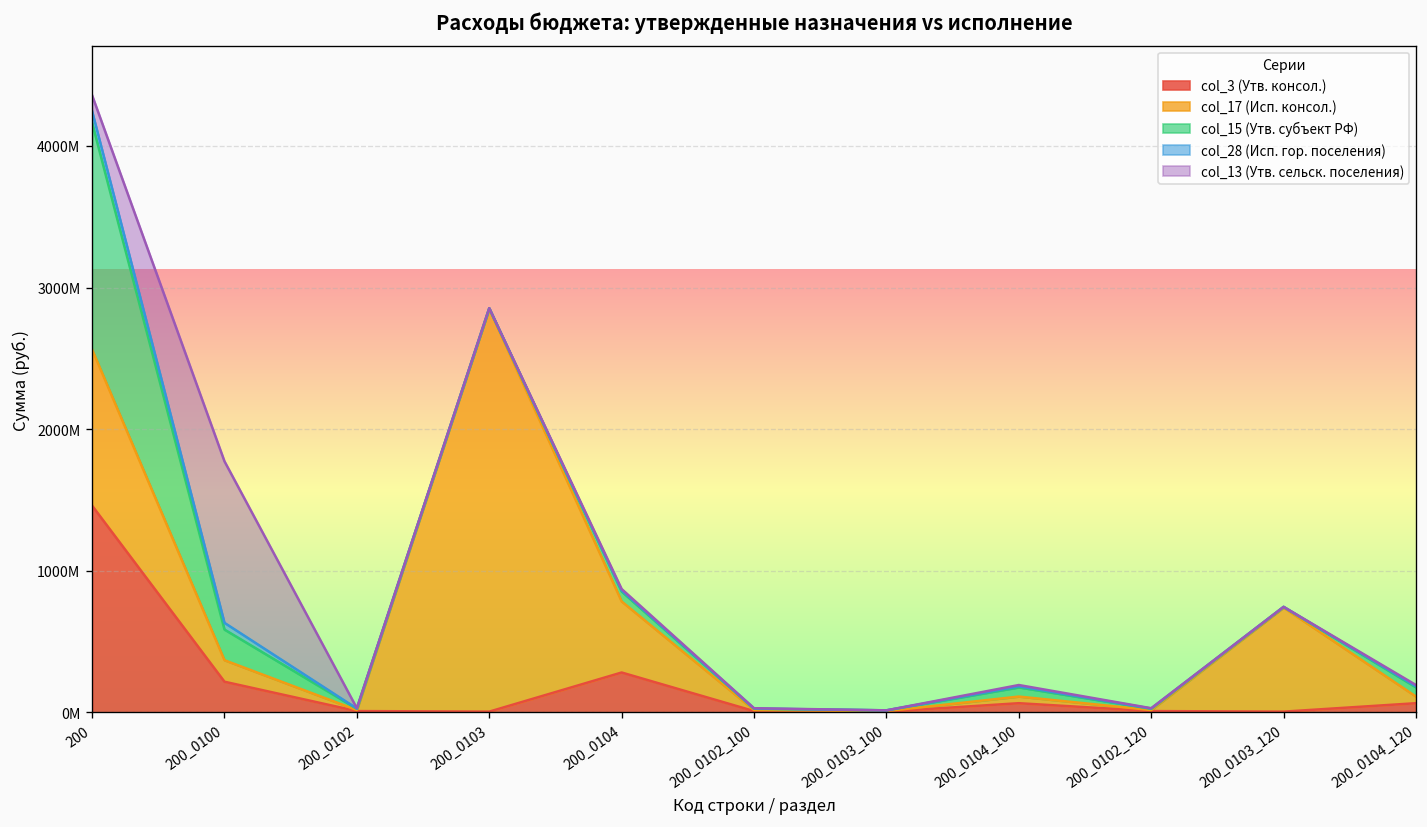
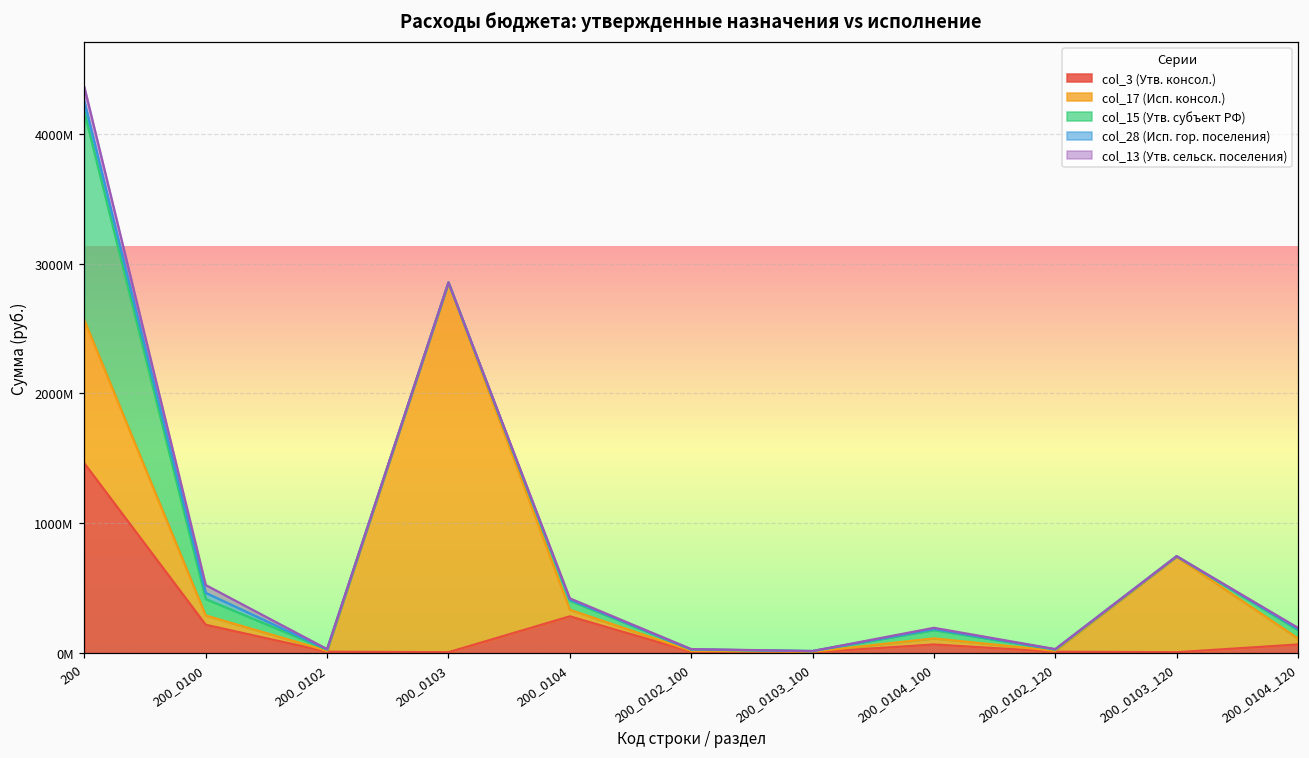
col_17 (Исп. консол.), 200_0100: 150000000 -> 70000000
col_15 (Утв. субъект РФ), 200_0100: 220000000 -> 130000000
col_13 (Утв. сельск. поселения), 200_0100: 1140000000 -> 60000000
col_17 (Исп. консол.), 200_0104: 500000000 -> 50000000
